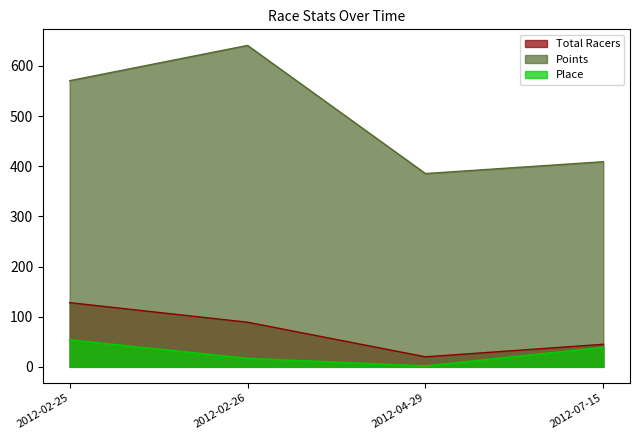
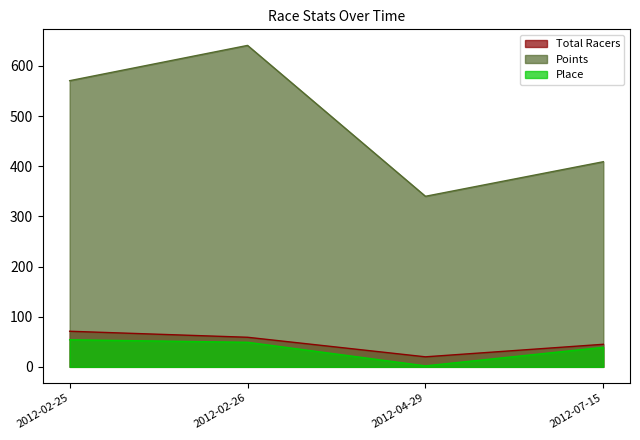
Total Racers, 2012-02-25: 130 -> 70
Total Racers, 2012-02-26: 90 -> 60
Place, 2012-02-26: 20 -> 50
Points, 2012-04-29: 390 -> 340
